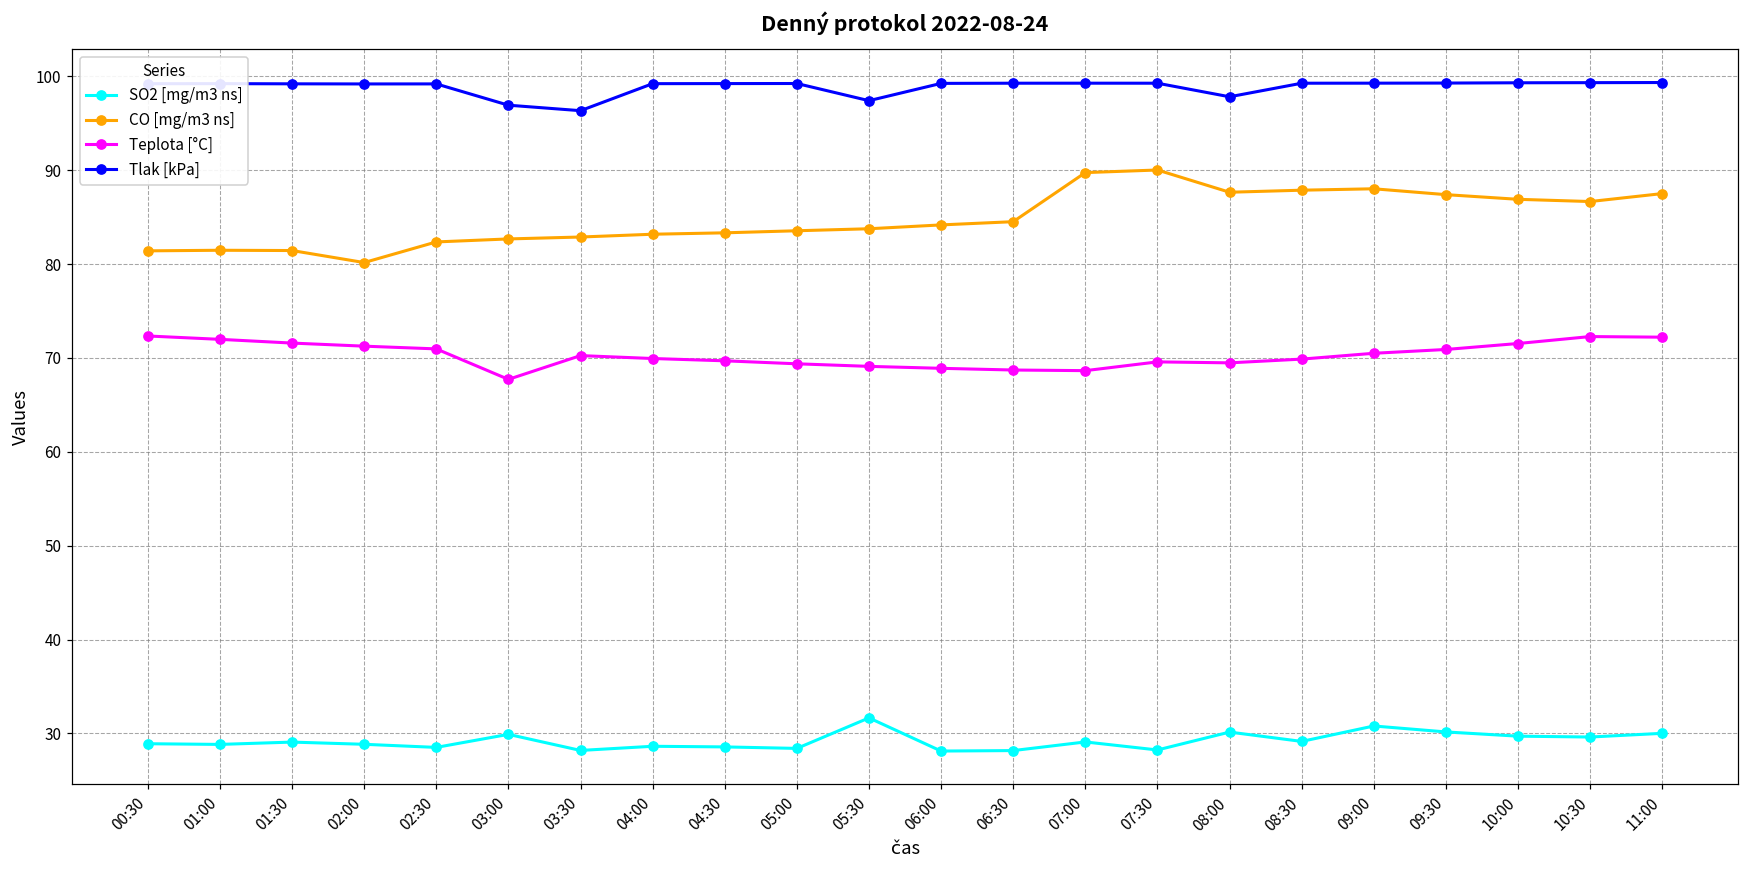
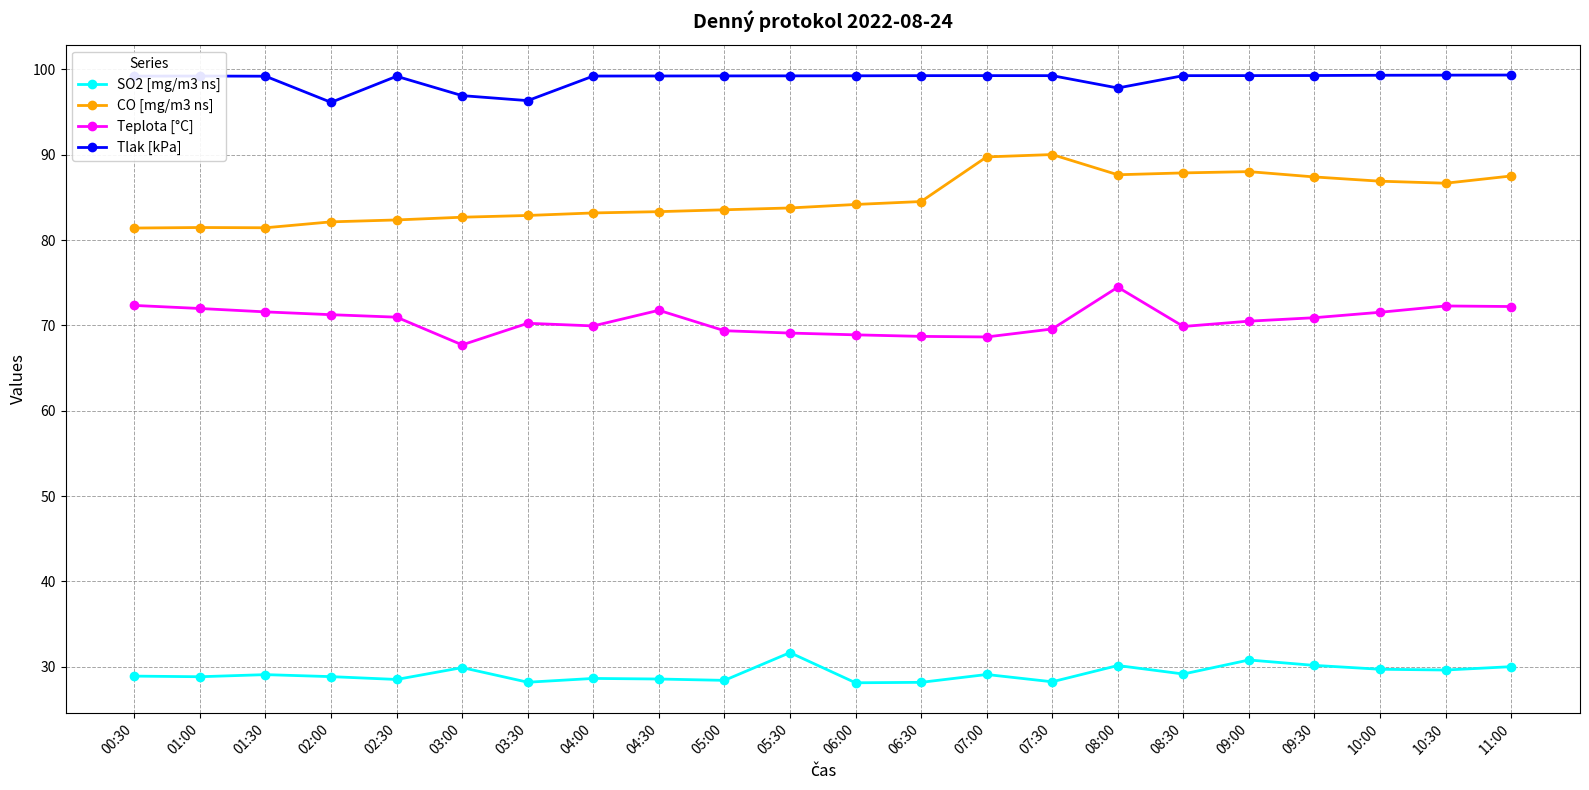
CO [mg/m3 ns], 02:00: 80 -> 82
Tlak [kPa], 02:00: 99 -> 96
Teplota [°C], 04:30: 70 -> 72
Tlak [kPa], 05:30: 97 -> 99
Teplota [°C], 08:00: 69 -> 74
